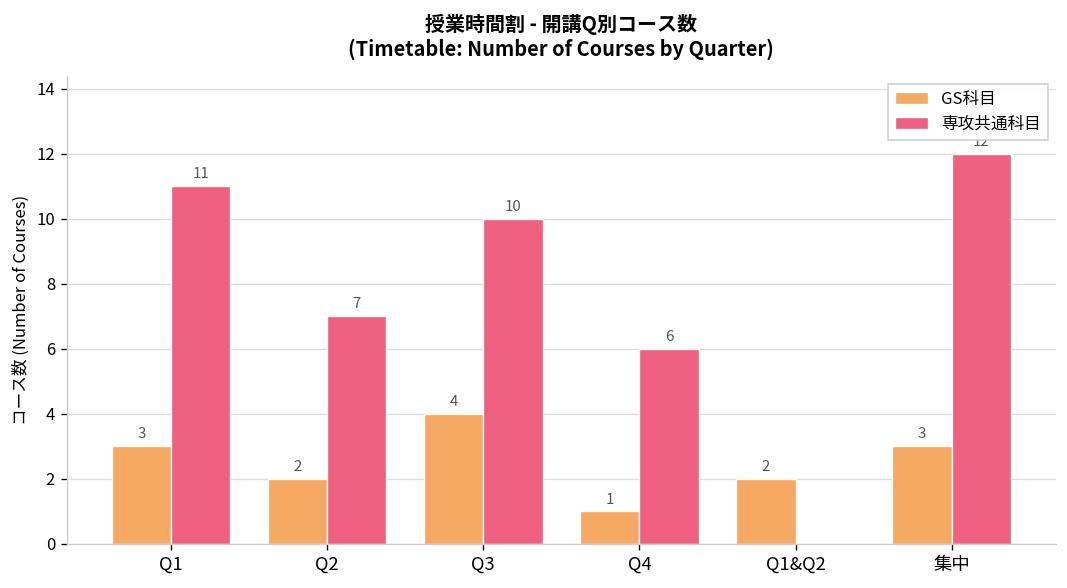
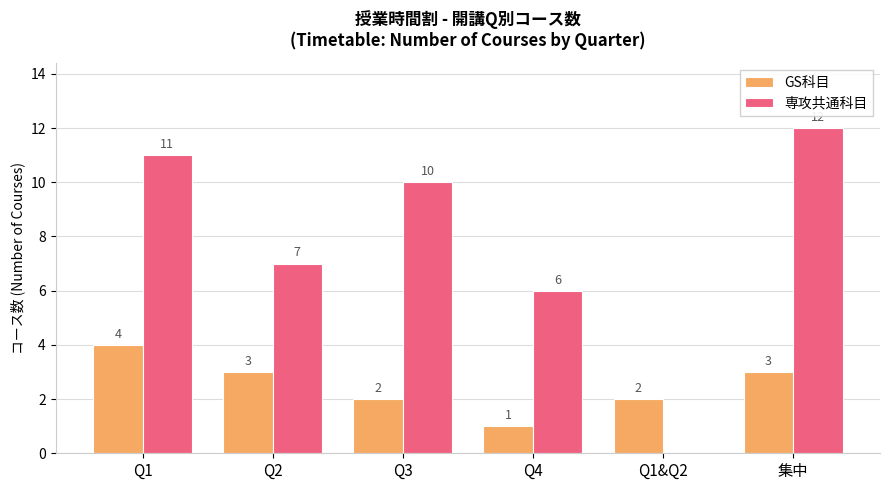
GS科目, Q1: 3 -> 4
GS科目, Q2: 2 -> 3
GS科目, Q3: 4 -> 2
